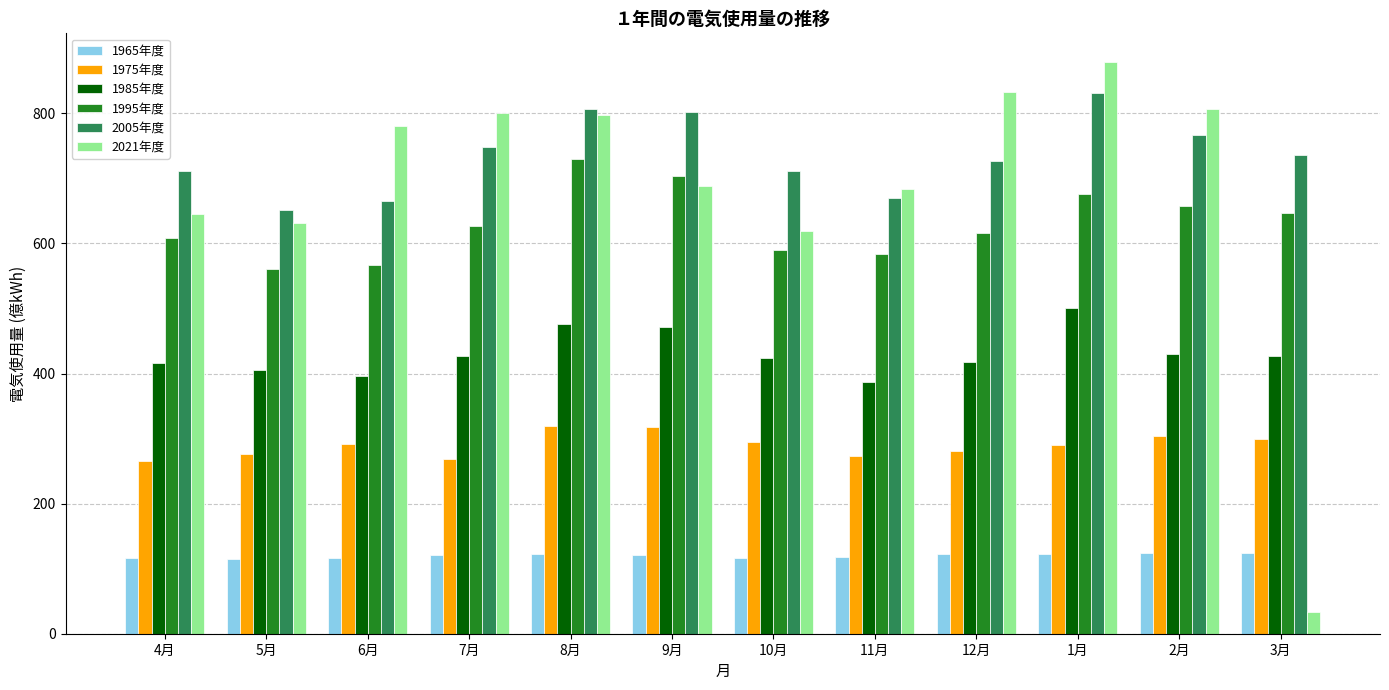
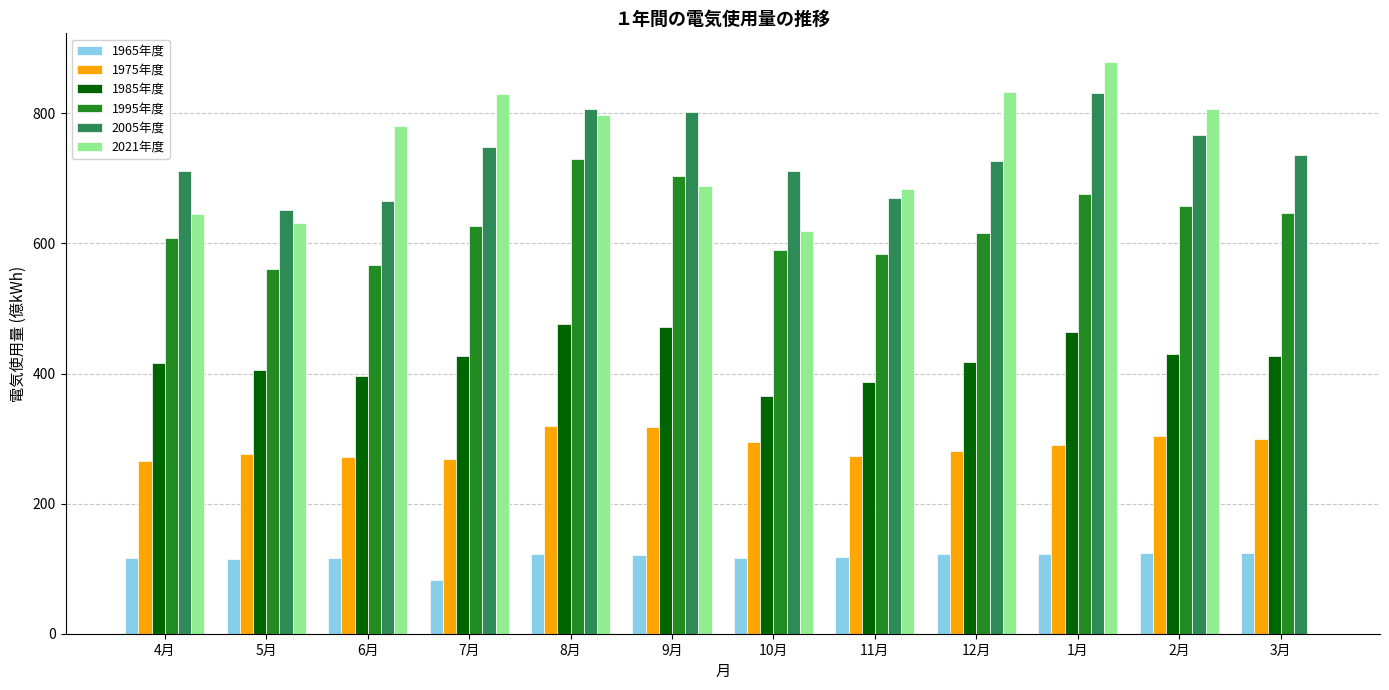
1975年度, 6月: 290 -> 270
1965年度, 7月: 120 -> 80
2021年度, 7月: 800 -> 830
1985年度, 10月: 420 -> 370
1985年度, 1月: 500 -> 460
2021年度, 3月: 30 -> 0
